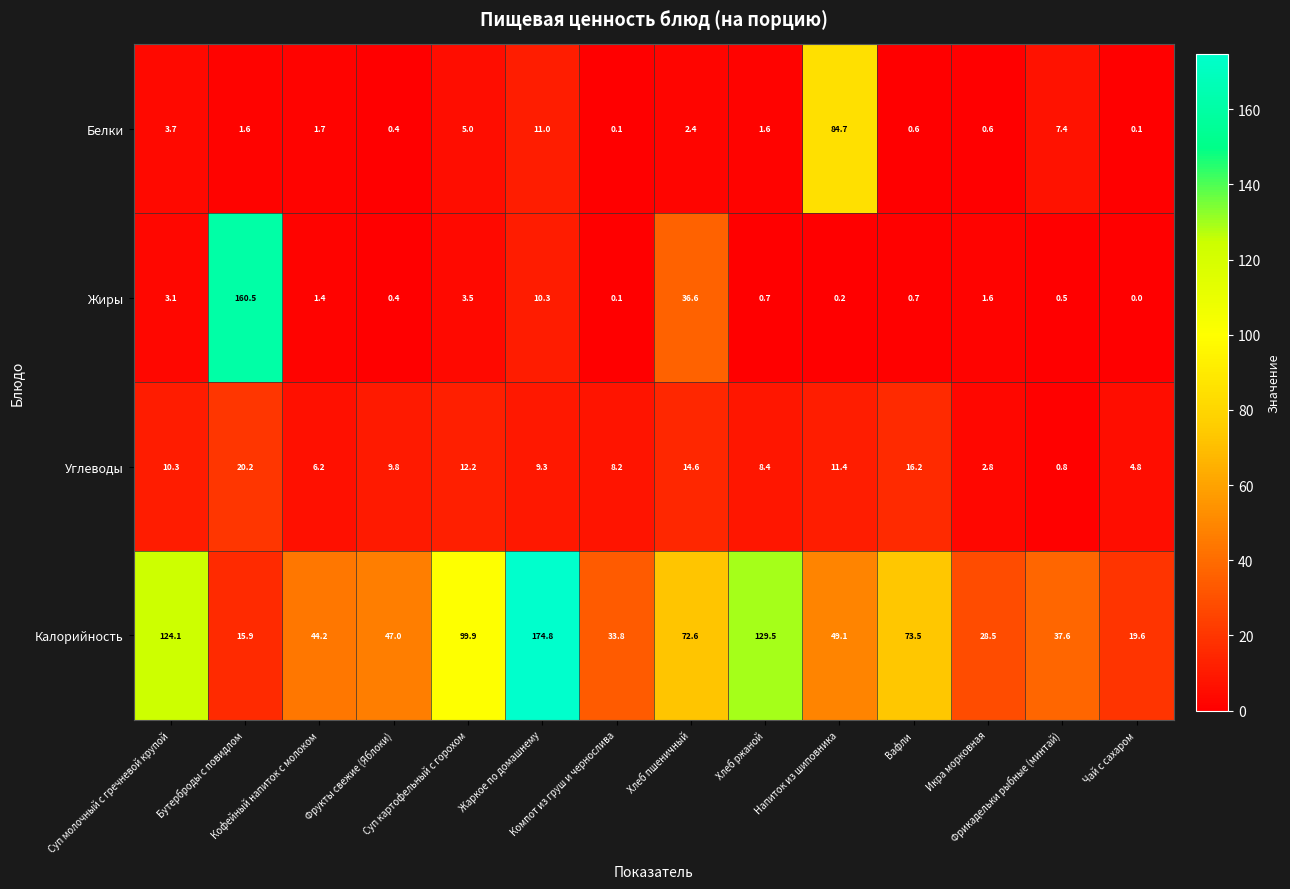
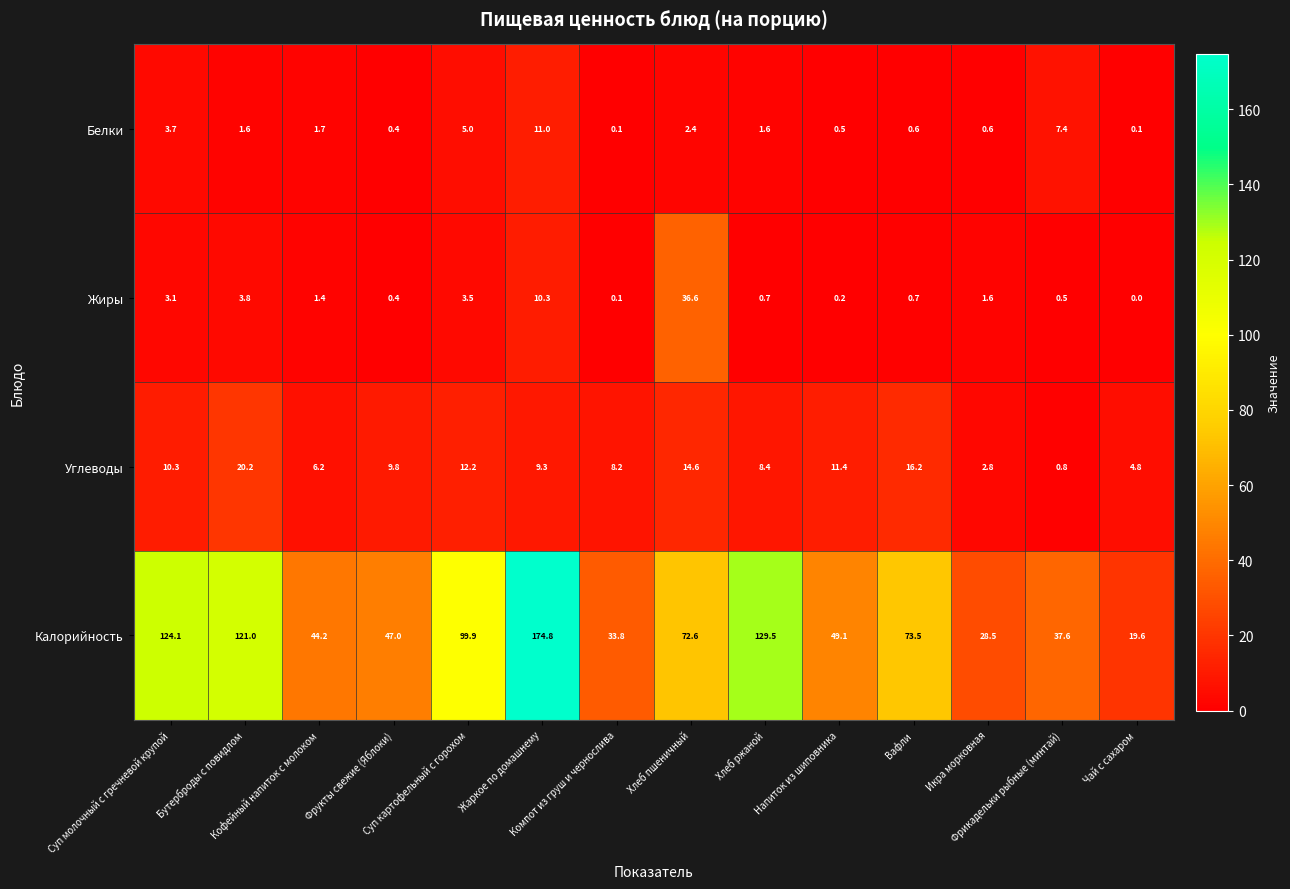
Белки, Напиток из шиповника: 84.7 -> 0.5
Жиры, Бутерброды с повидлом: 160.5 -> 3.8
Калорийность, Бутерброды с повидлом: 15.9 -> 121.0
